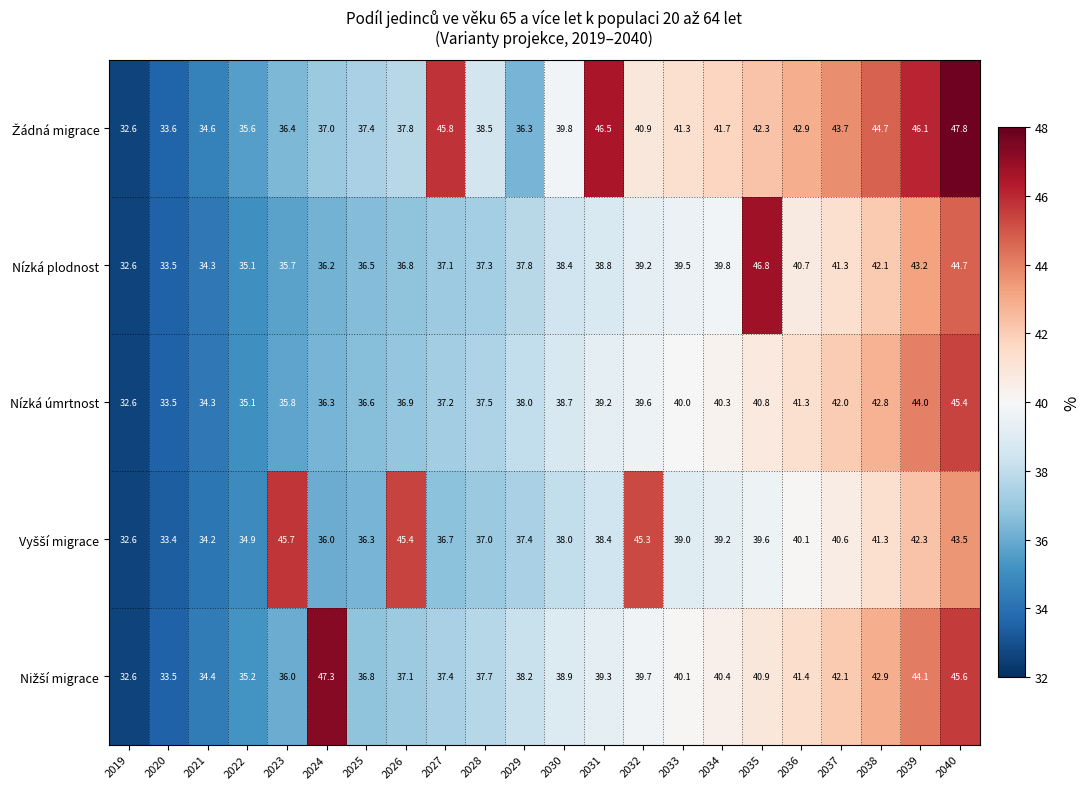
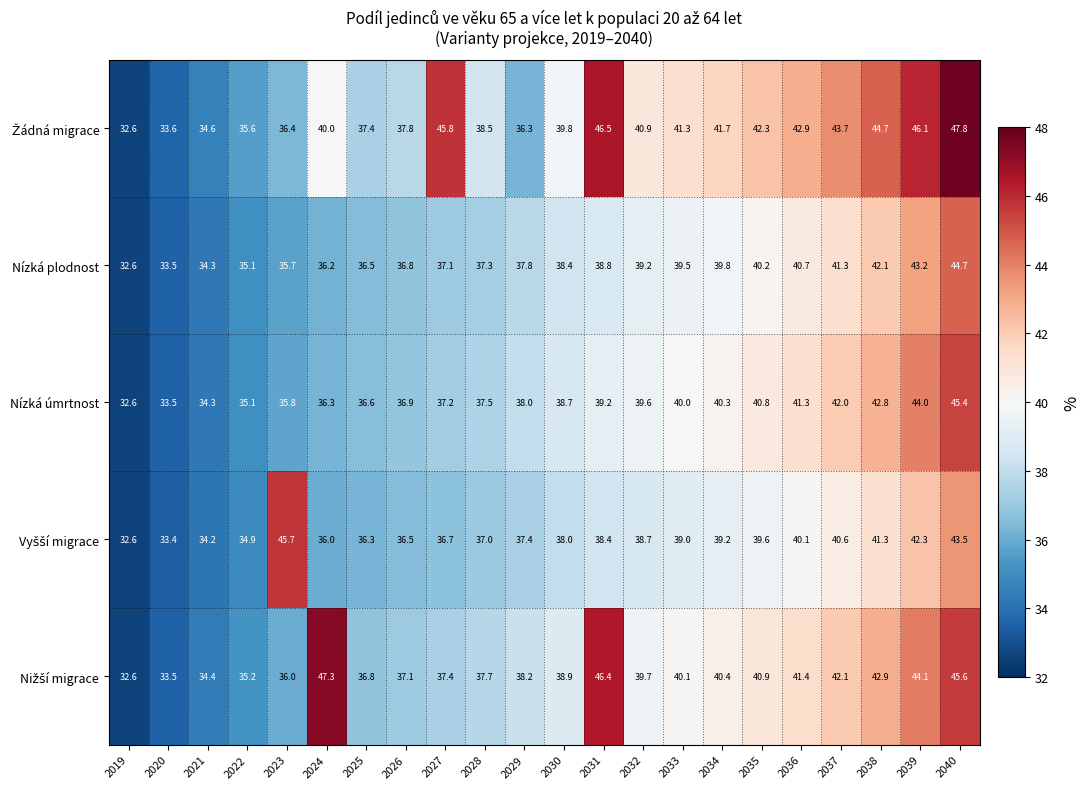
Žádná migrace, 2024: 37.0 -> 40.0
Nízká plodnost, 2035: 46.8 -> 40.2
Vyšší migrace, 2026: 45.4 -> 36.5
Vyšší migrace, 2032: 45.3 -> 38.7
Nižší migrace, 2031: 39.3 -> 46.4
